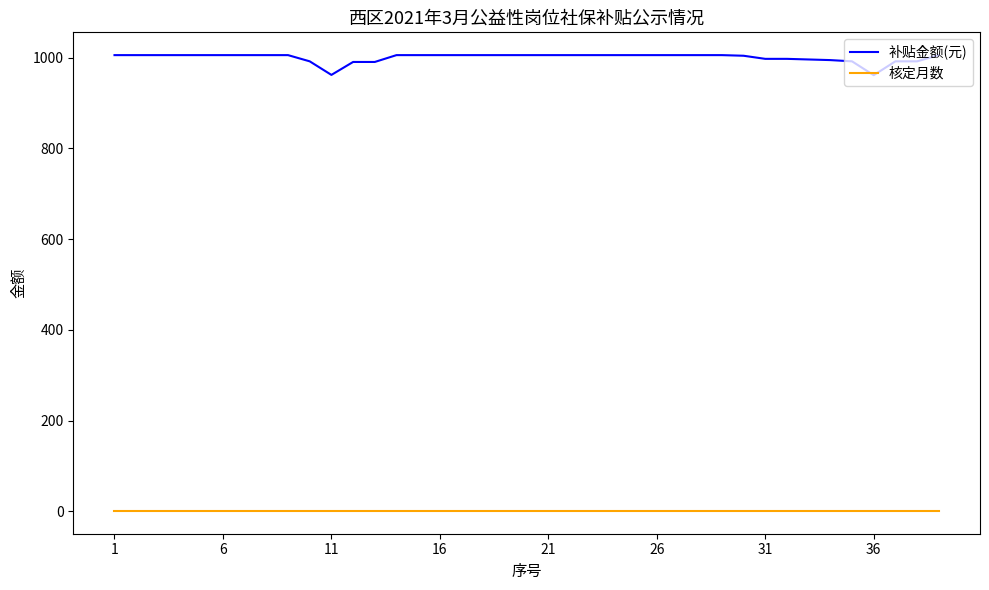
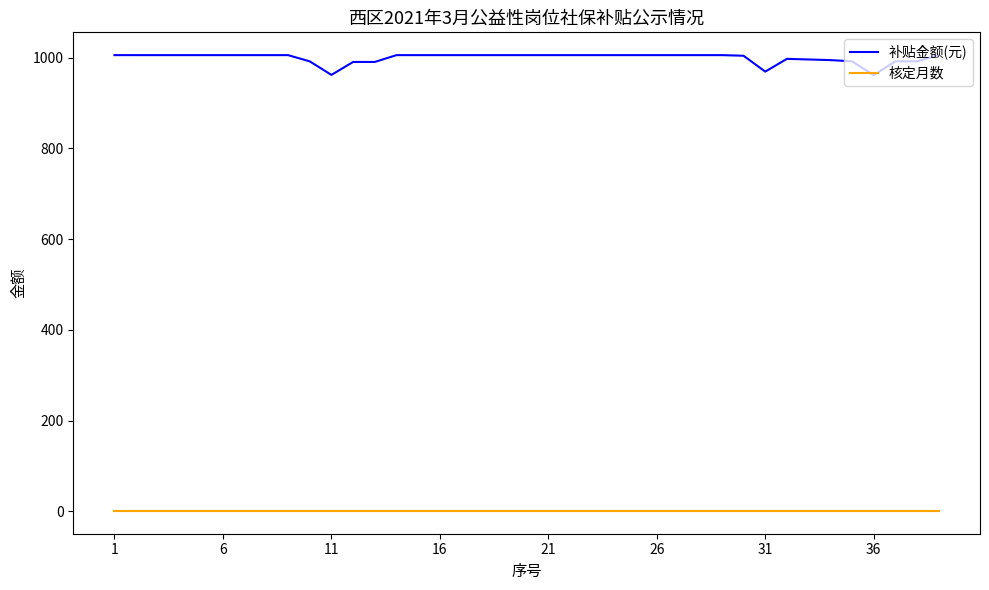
补贴金额(元), 31: 1000 -> 970
